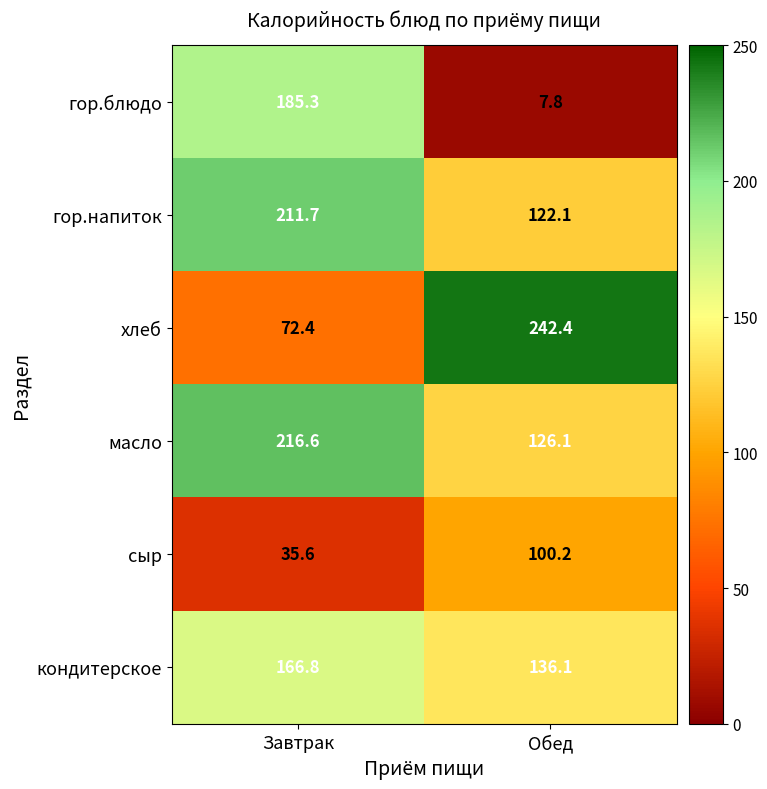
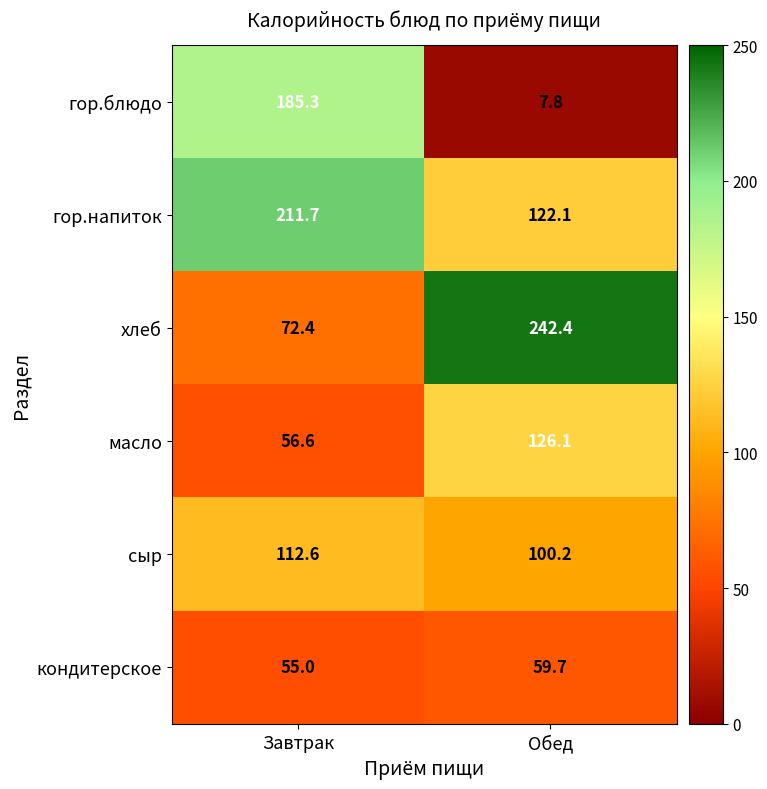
масло, Завтрак: 216.6 -> 56.6
сыр, Завтрак: 35.6 -> 112.6
кондитерское, Завтрак: 166.8 -> 55.0
кондитерское, Обед: 136.1 -> 59.7
